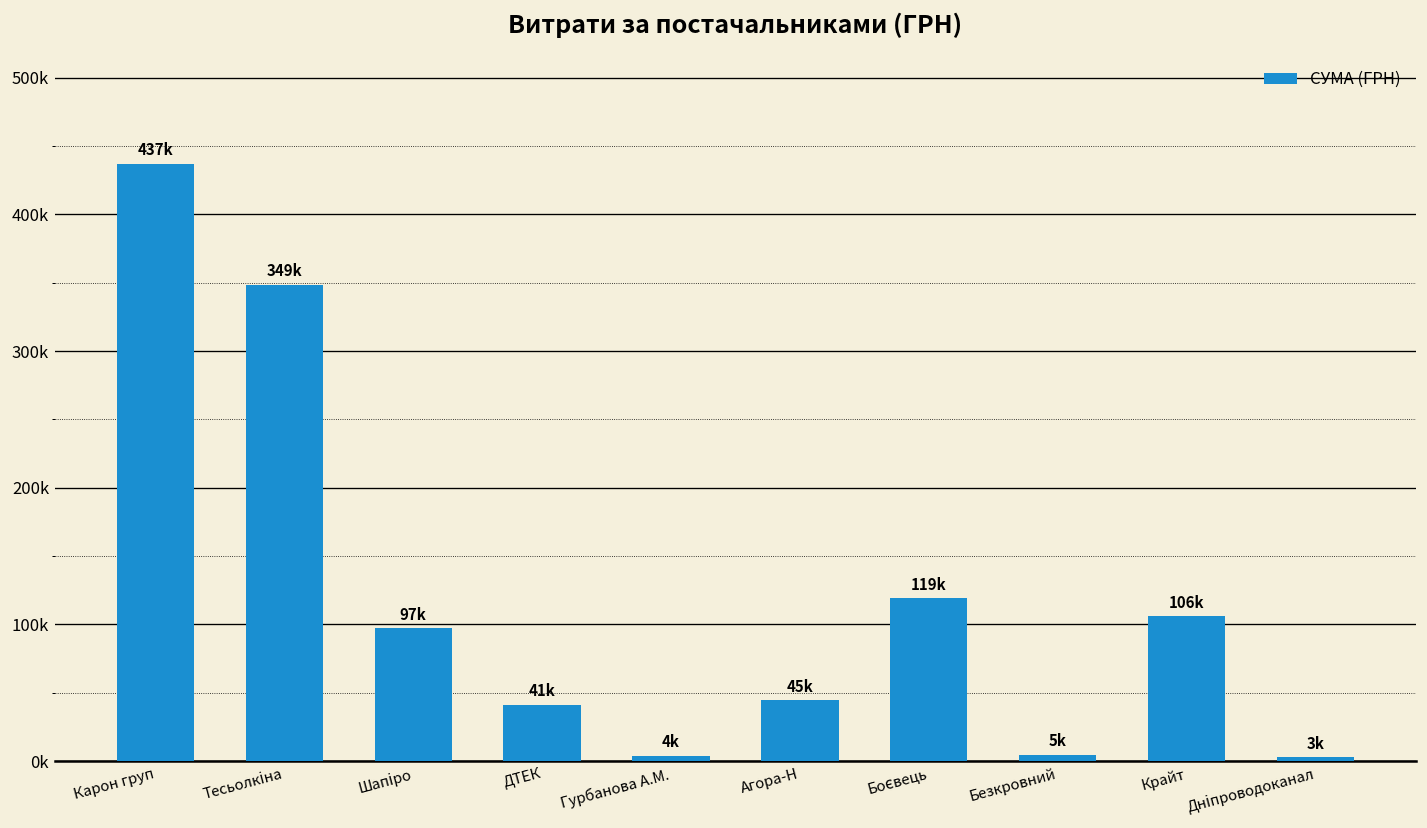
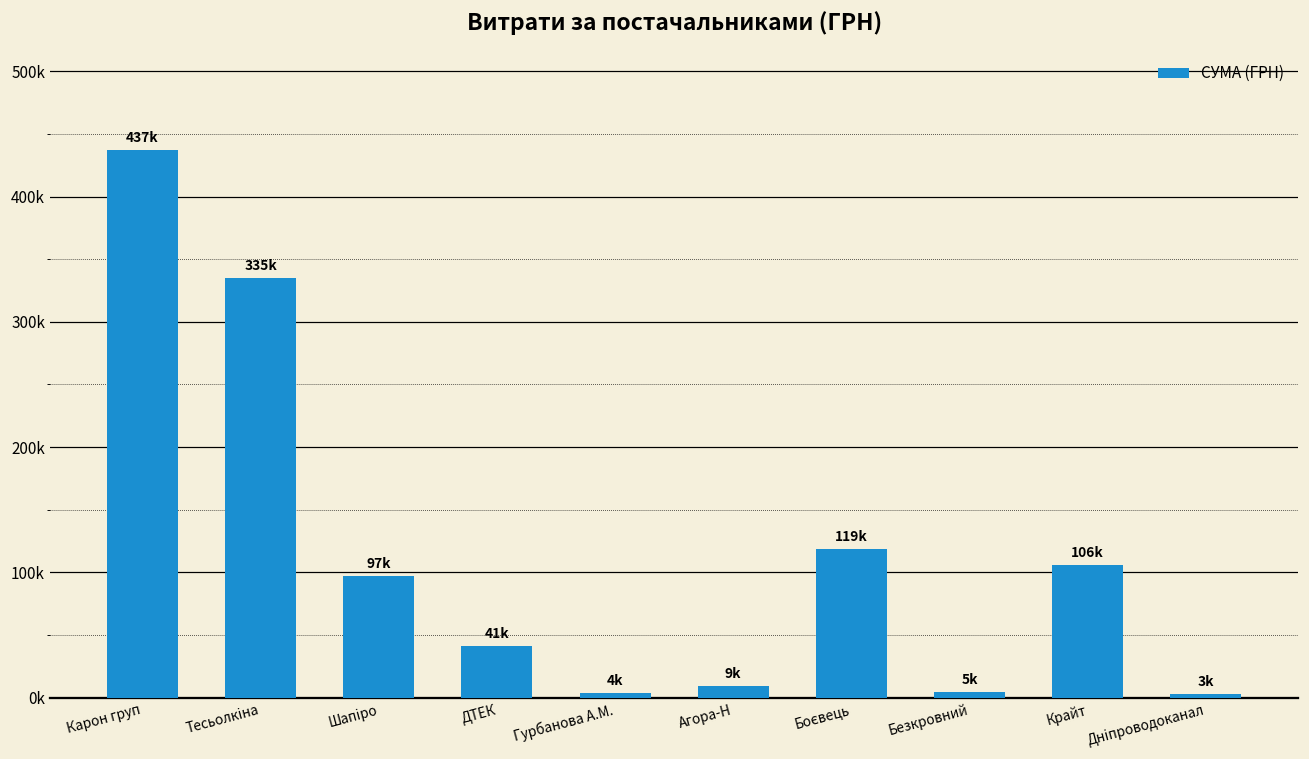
Тесьолкіна: 349k -> 335k
Агора-Н: 45k -> 9k
